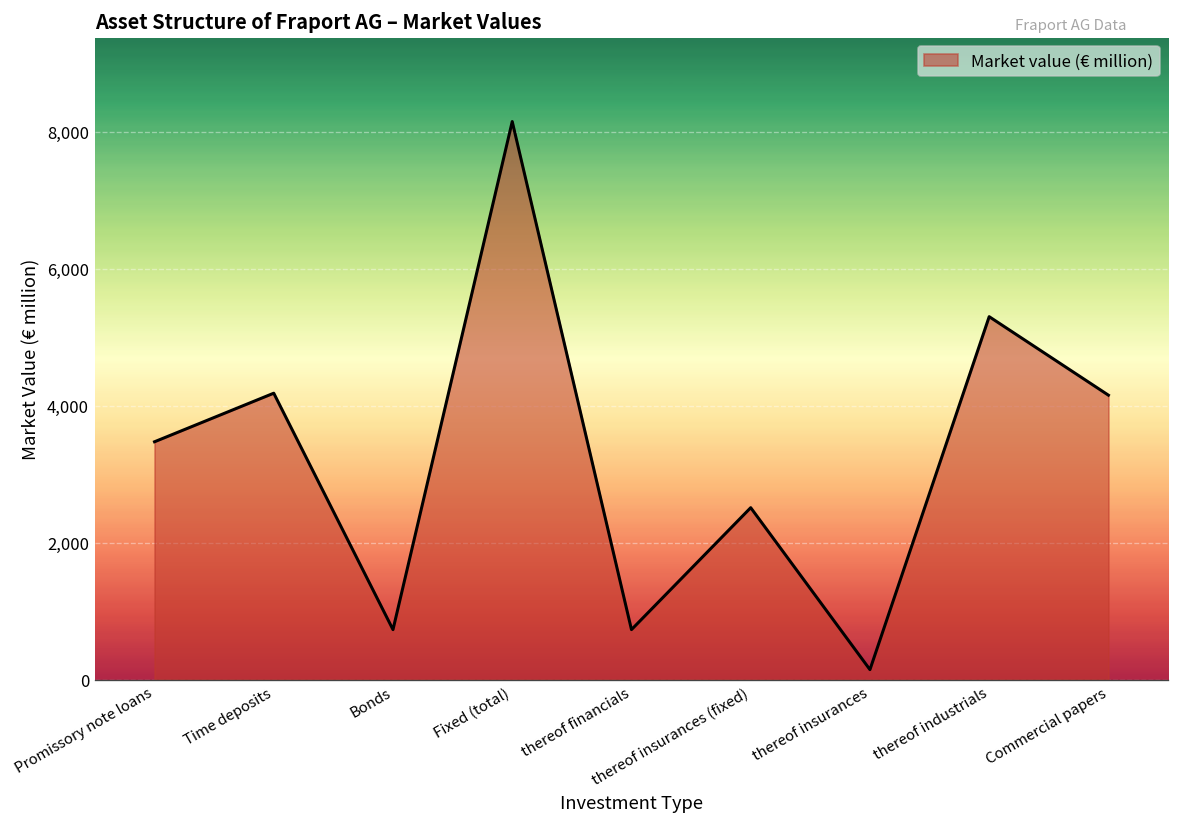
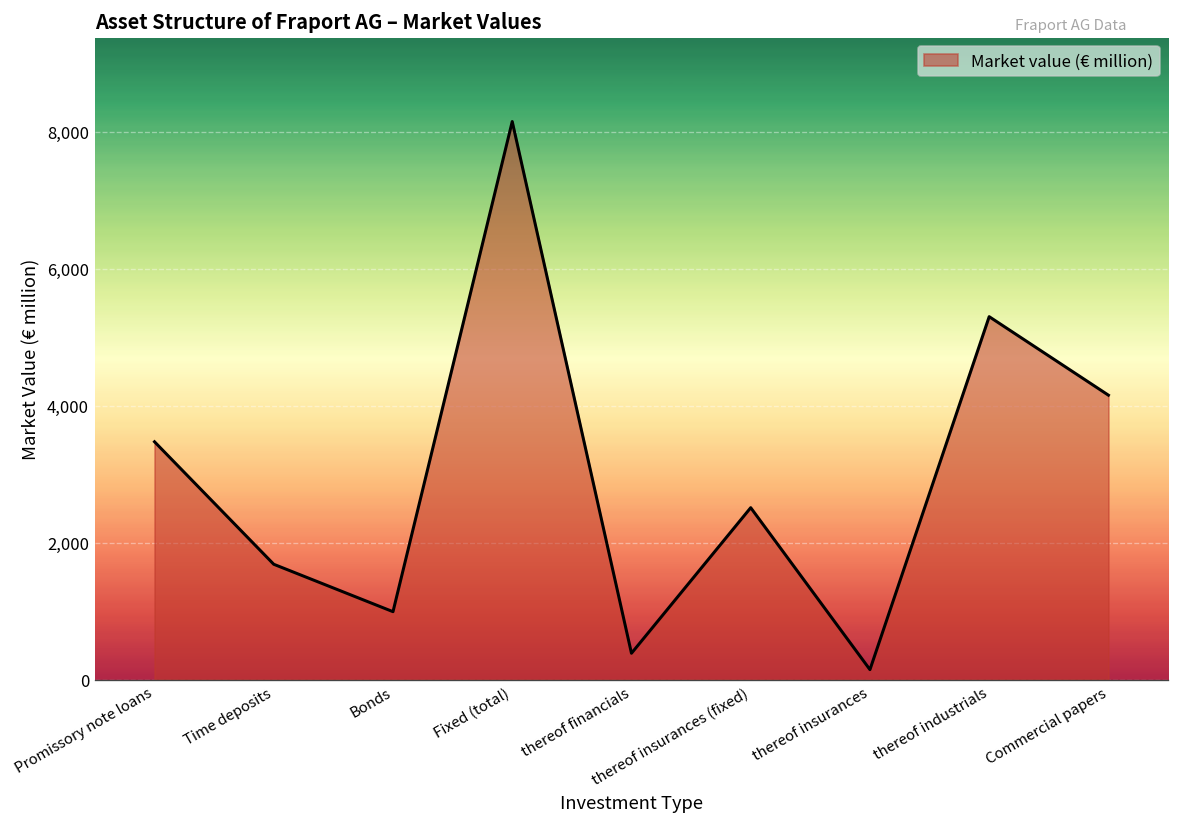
Time deposits: 4,200 -> 1,700
Bonds: 700 -> 1,000
thereof financials: 700 -> 400
